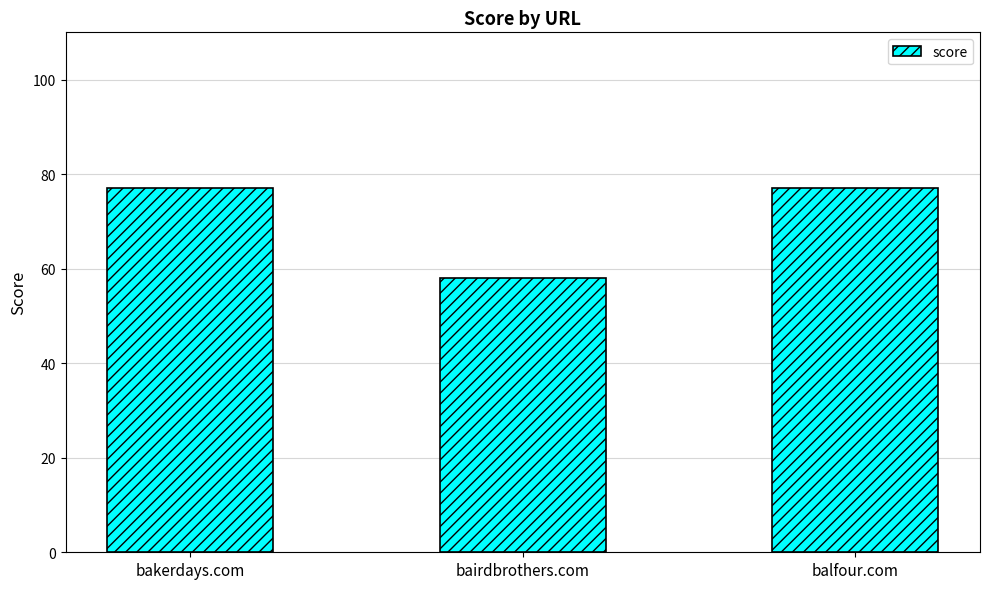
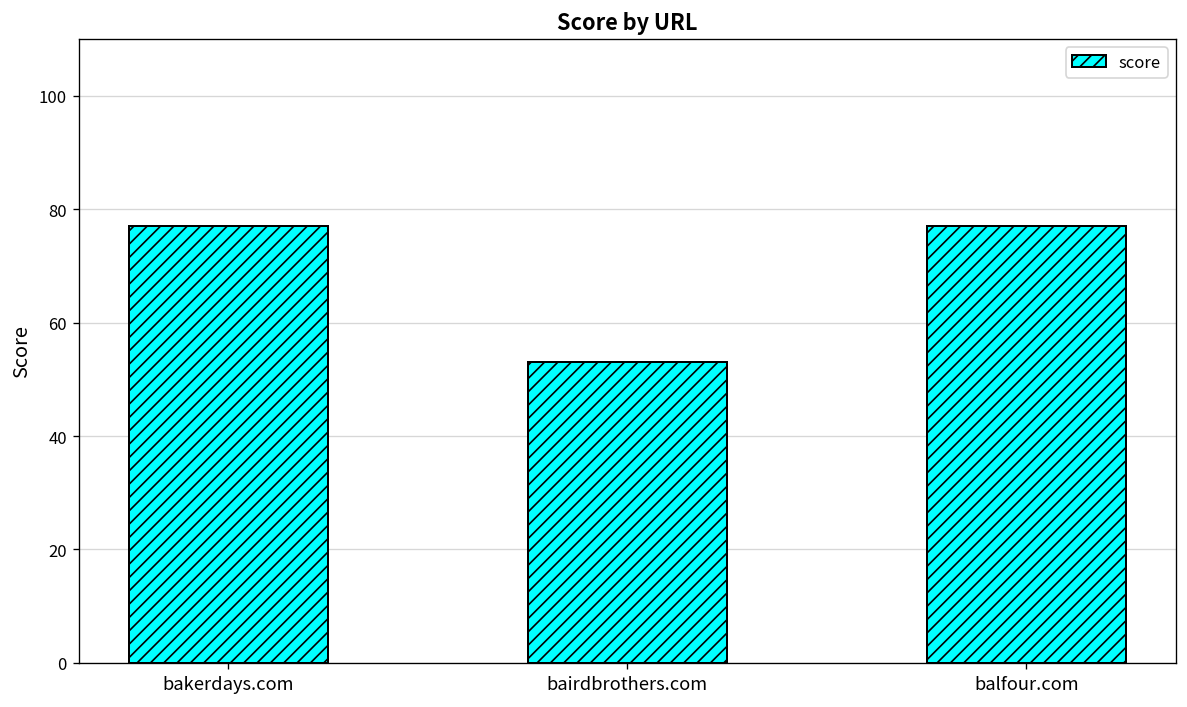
bairdbrothers.com: 58 -> 53
